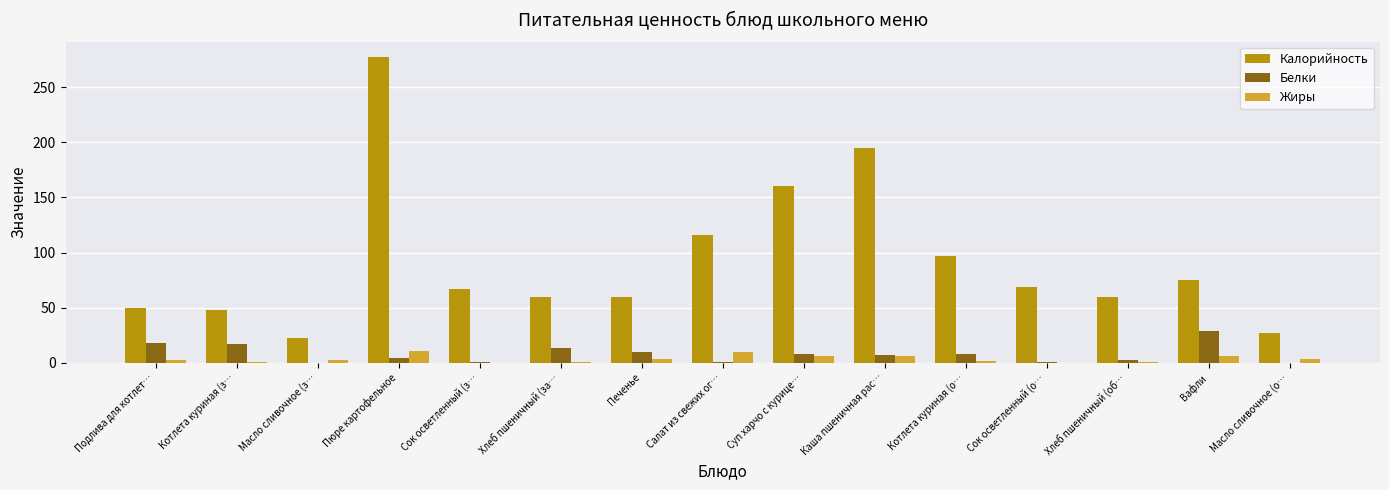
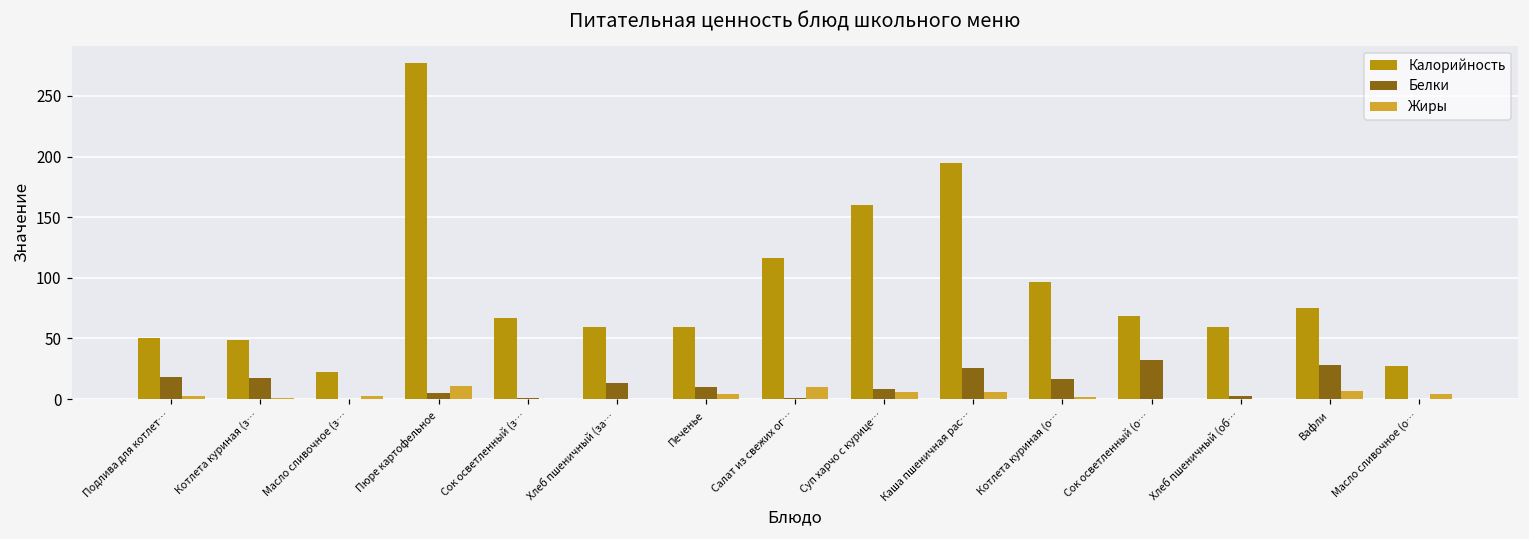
Белки, Каша пшеничная рас…: 7 -> 25
Белки, Котлета куриная (о…: 8 -> 17
Белки, Сок осветленный (о…: 1 -> 32
